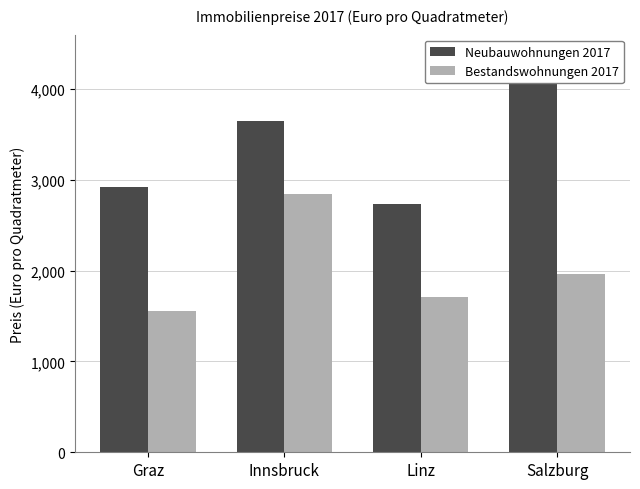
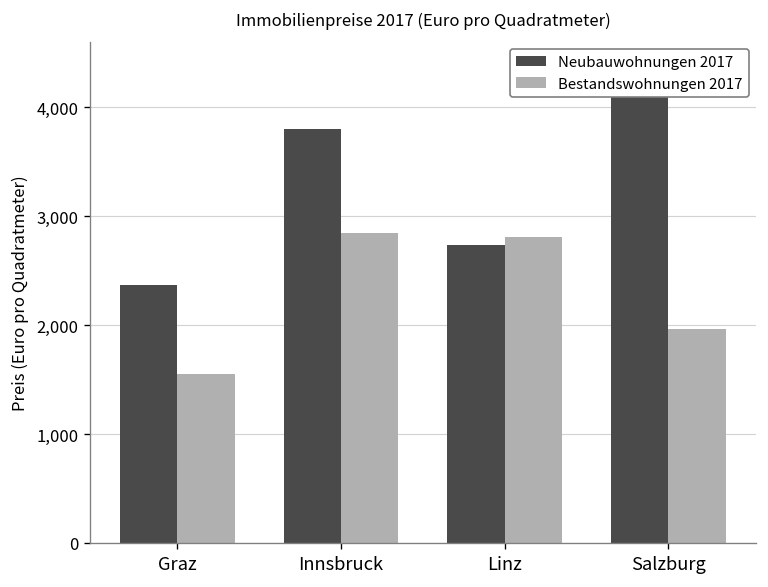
Neubauwohnungen 2017, Graz: 2,900 -> 2,400
Neubauwohnungen 2017, Innsbruck: 3,600 -> 3,800
Bestandswohnungen 2017, Linz: 1,700 -> 2,800
